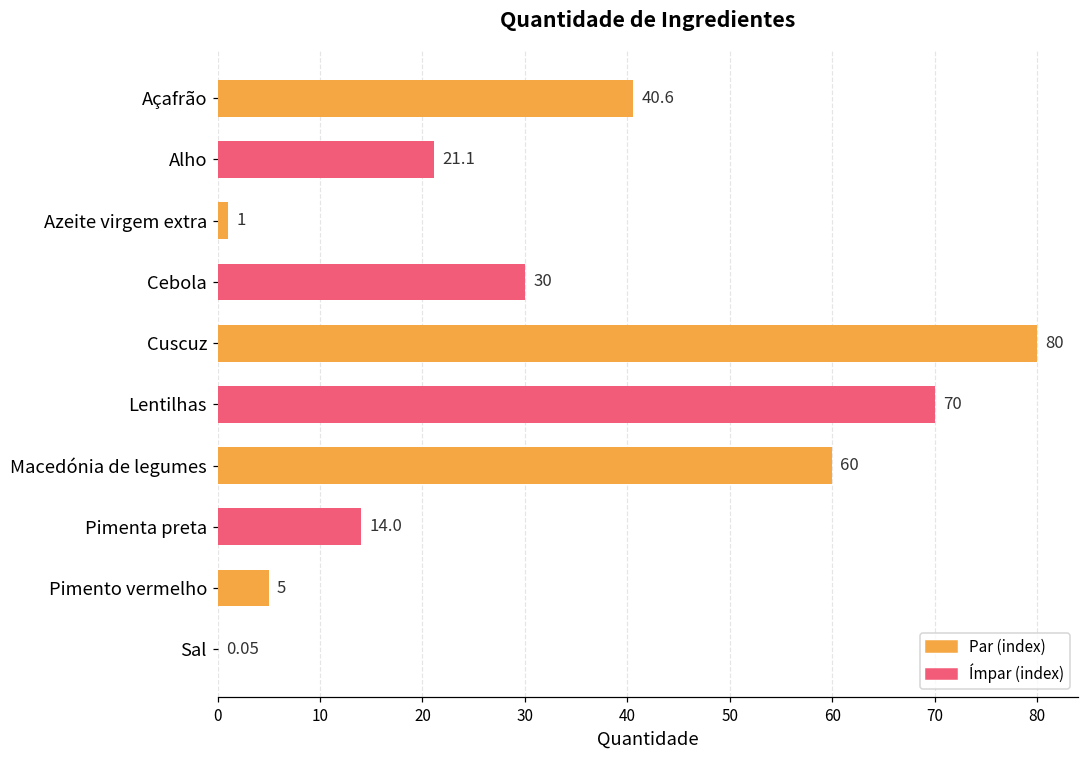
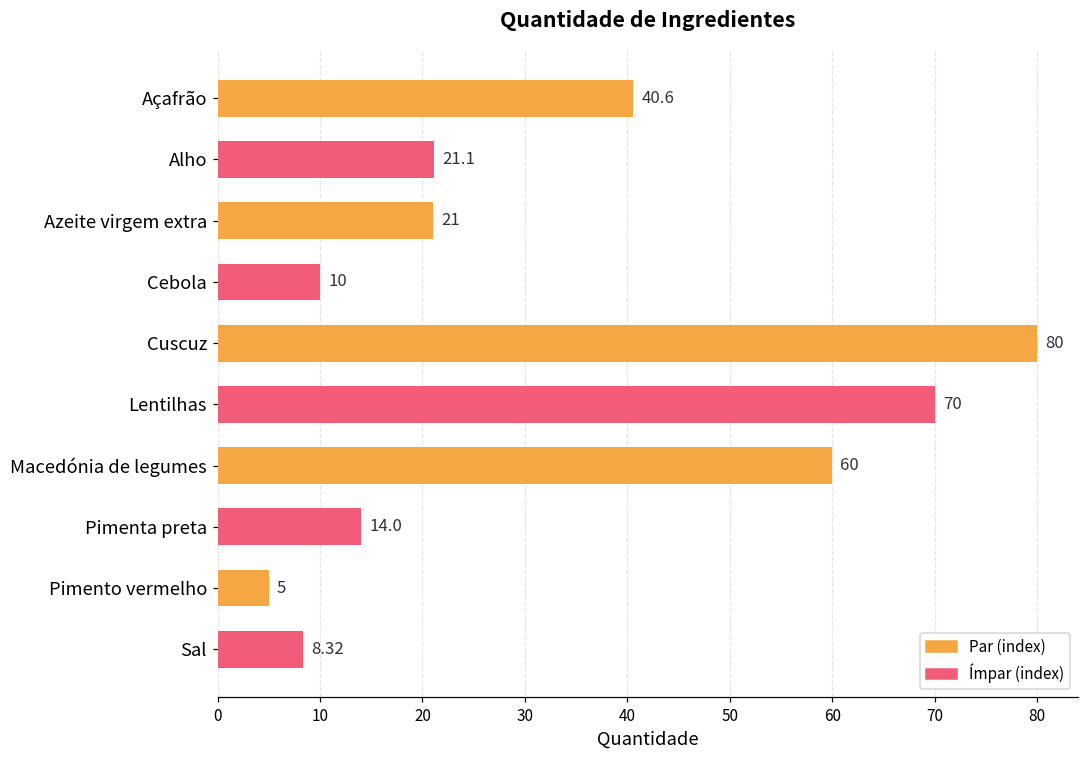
Azeite virgem extra: 1 -> 21
Cebola: 30 -> 10
Sal: 0.05 -> 8.32
